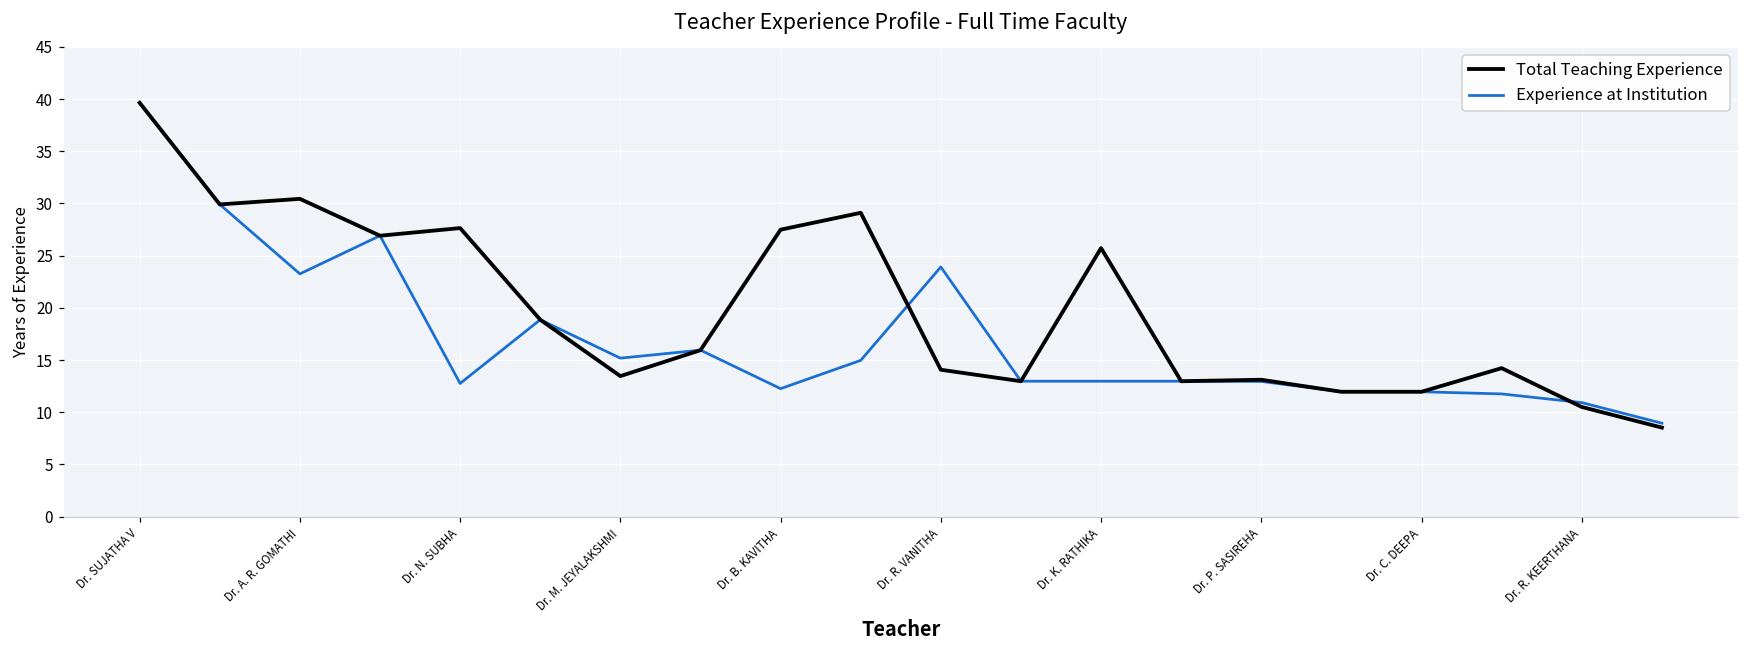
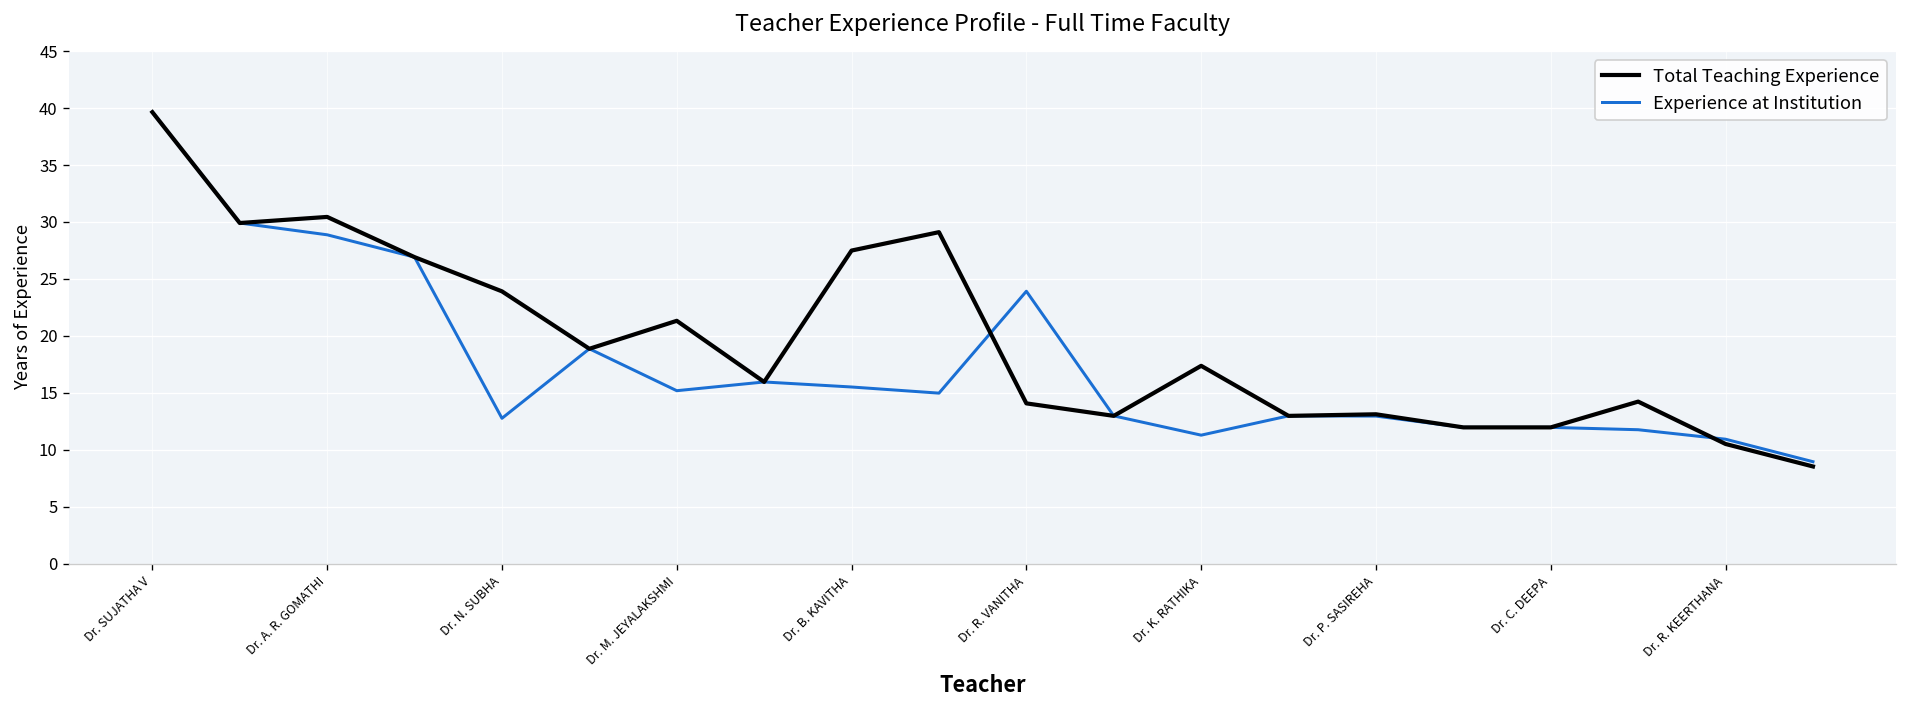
Experience at Institution, Dr. A. R. GOMATHI: 23 -> 29
Total Teaching Experience, Dr. N. SUBHA: 28 -> 24
Total Teaching Experience, Dr. M. JEYALAKSHMI: 13 -> 21
Experience at Institution, Dr. B. KAVITHA: 12 -> 16
Total Teaching Experience, Dr. K. RATHIKA: 26 -> 17
Experience at Institution, Dr. K. RATHIKA: 13 -> 11
